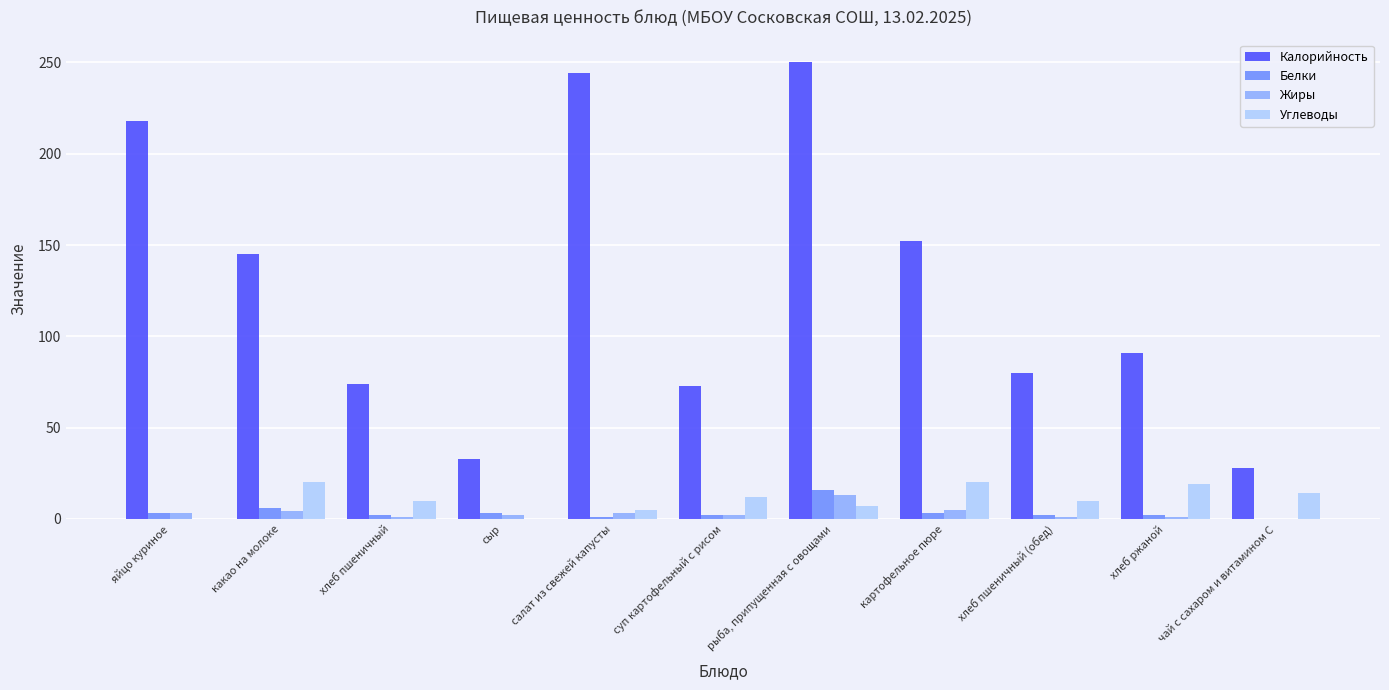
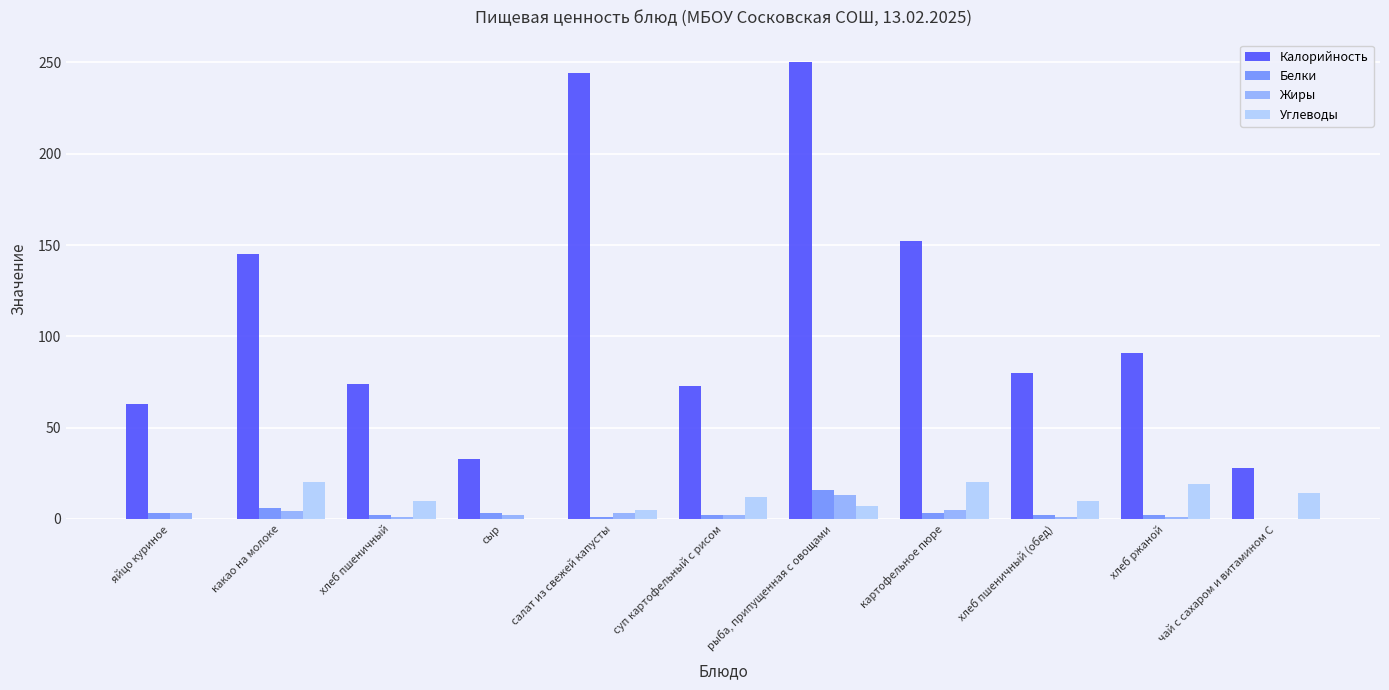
Калорийность, яйцо куриное: 218 -> 63
